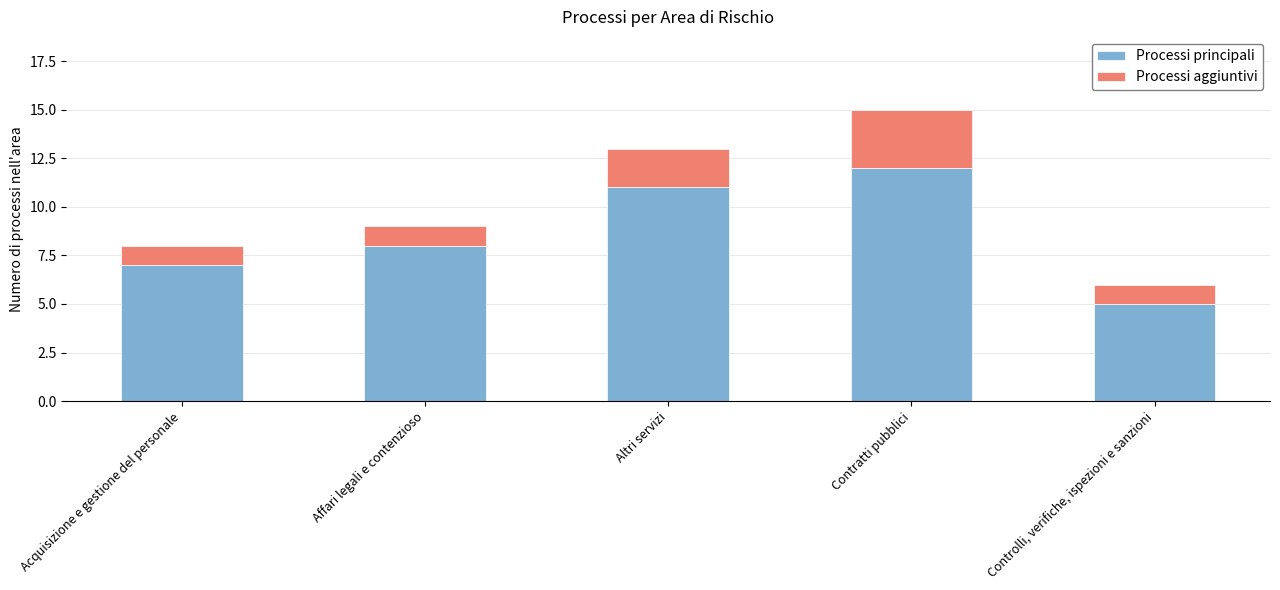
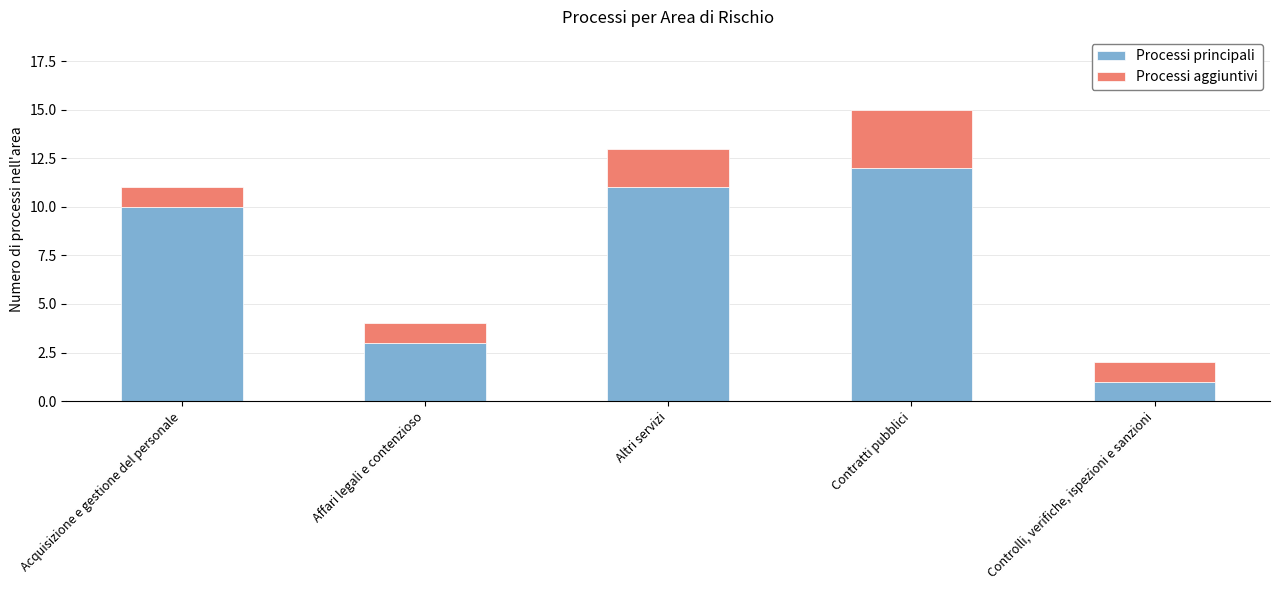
Processi principali, Acquisizione e gestione del personale: 7 -> 10
Processi principali, Affari legali e contenzioso: 8 -> 3
Processi principali, Controlli, verifiche, ispezioni e sanzioni: 5 -> 1
